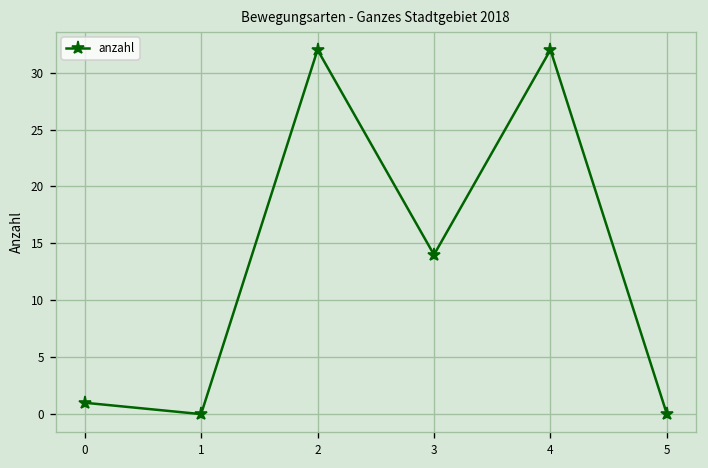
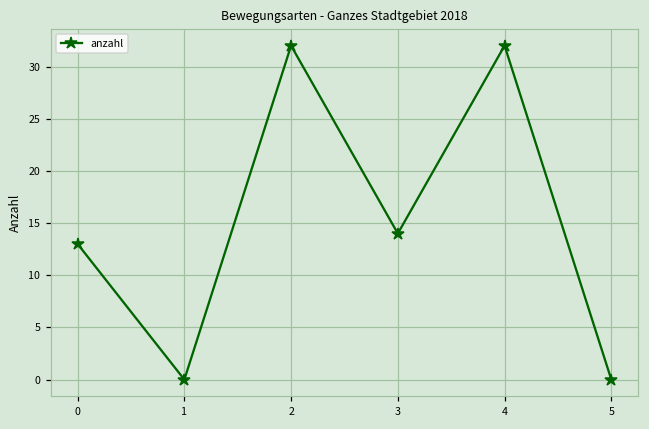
0: 1 -> 13
